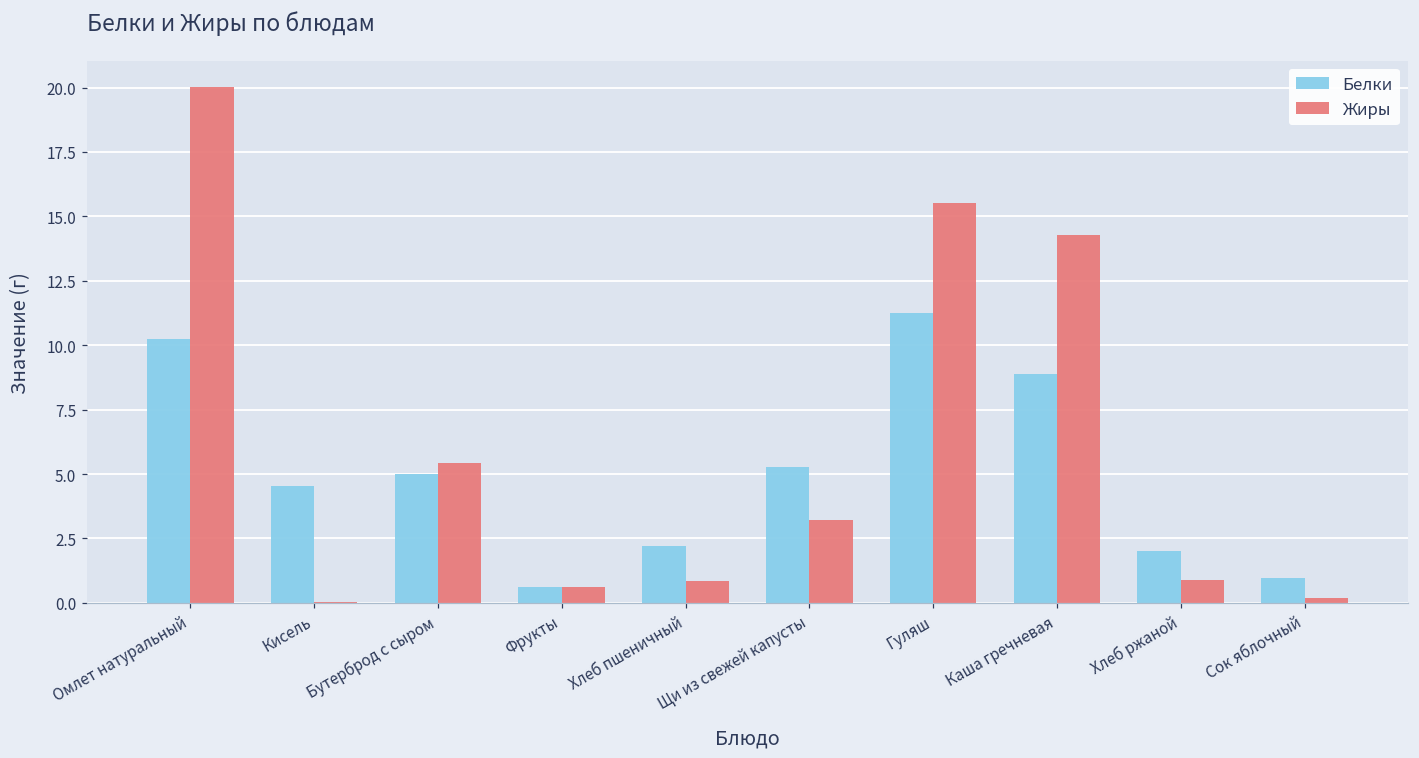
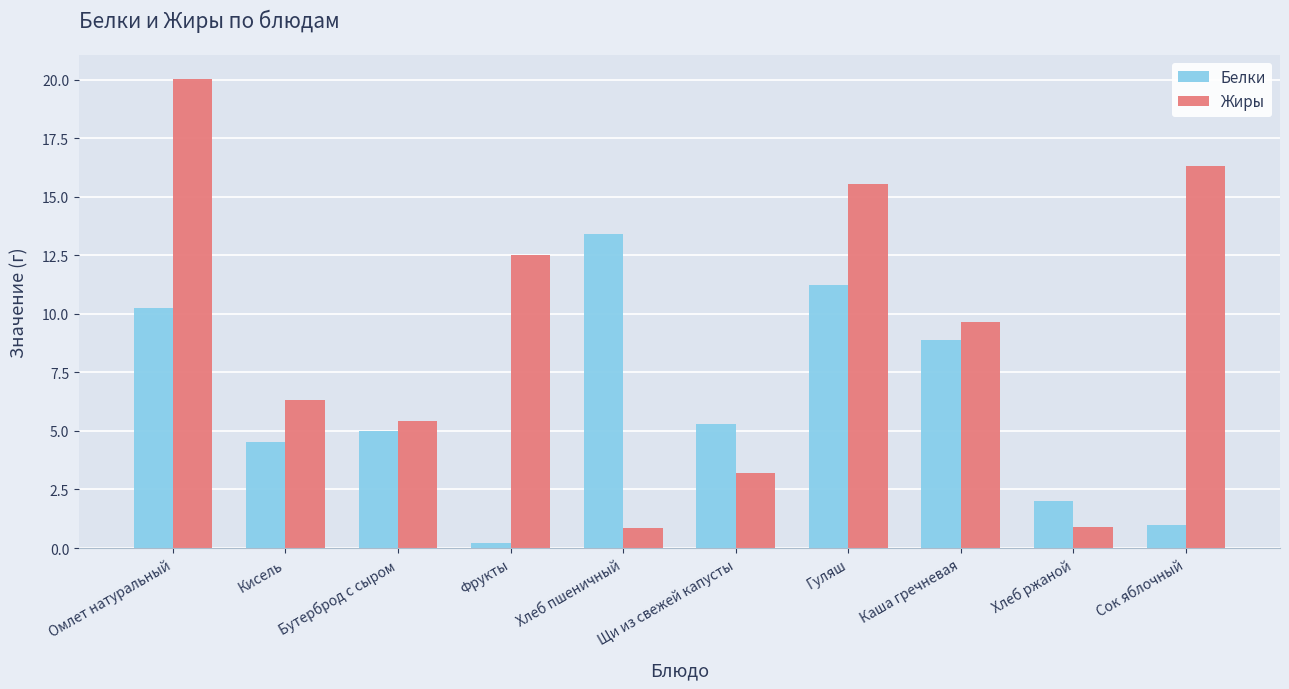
Жиры, Кисель: 0.0 -> 6.3
Белки, Фрукты: 0.6 -> 0.2
Жиры, Фрукты: 0.6 -> 12.5
Белки, Хлеб пшеничный: 2.2 -> 13.4
Жиры, Каша гречневая: 14.3 -> 9.7
Жиры, Сок яблочный: 0.2 -> 16.3
